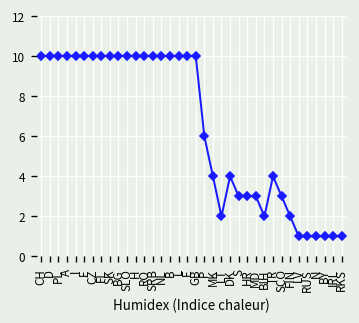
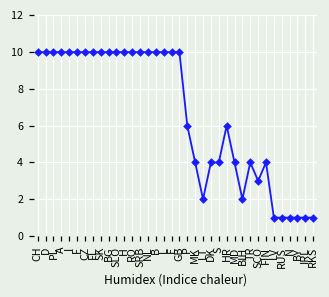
S: 3 -> 4
HR: 3 -> 6
MD: 3 -> 4
FIN: 2 -> 4
